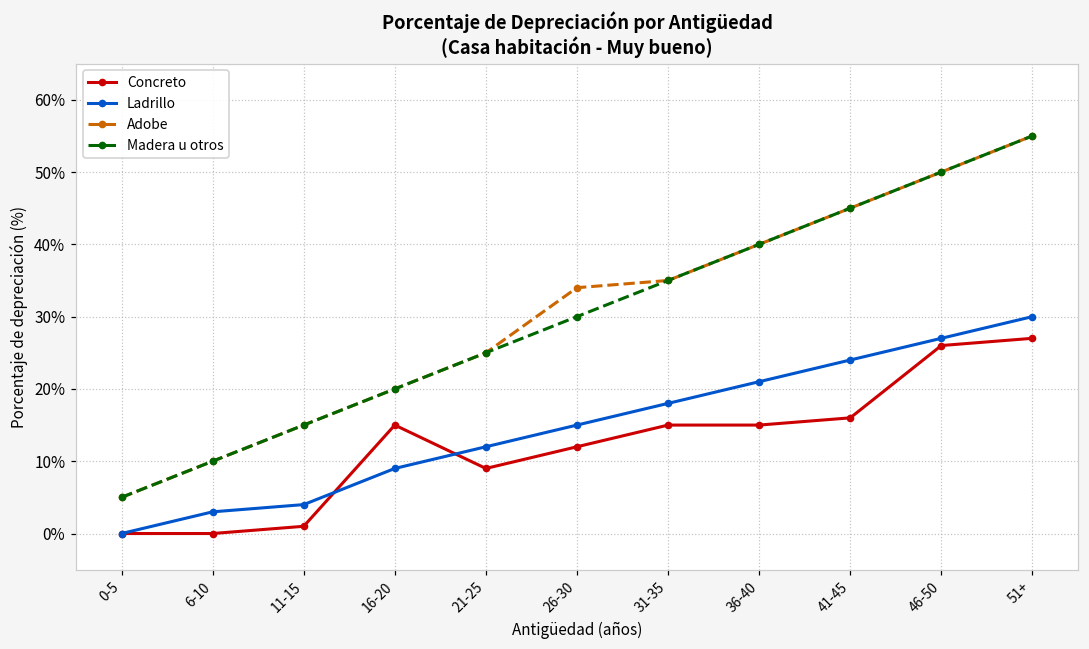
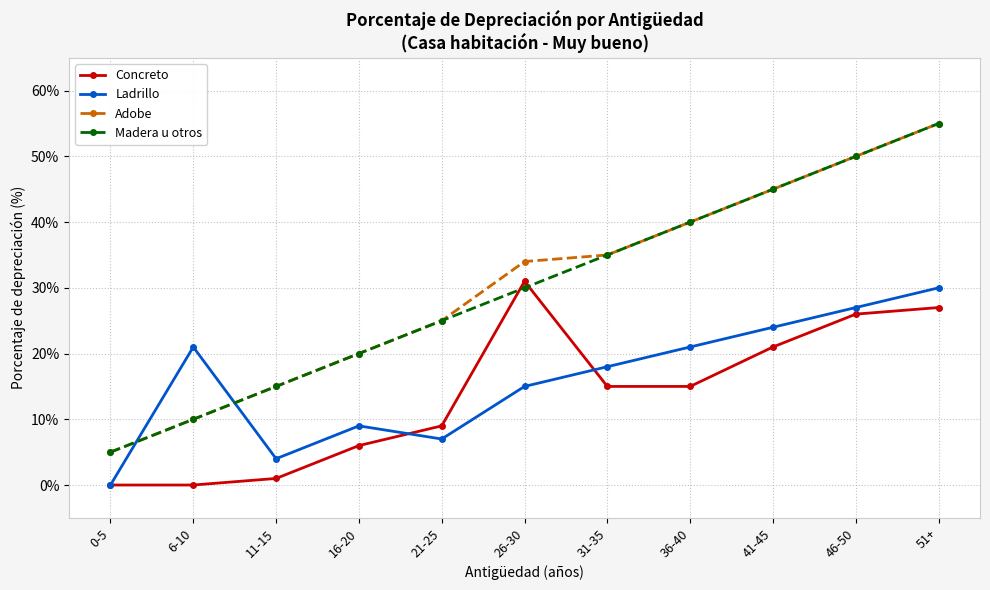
Ladrillo, 6-10: 3% -> 21%
Concreto, 16-20: 15% -> 6%
Ladrillo, 21-25: 12% -> 7%
Concreto, 26-30: 12% -> 31%
Concreto, 41-45: 16% -> 21%
